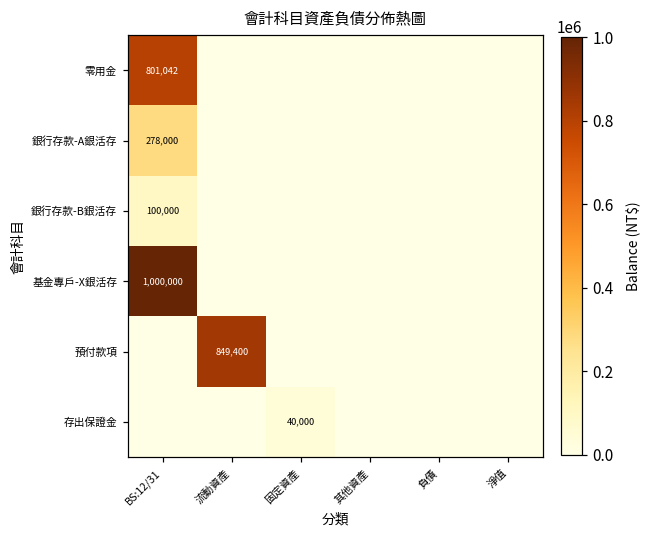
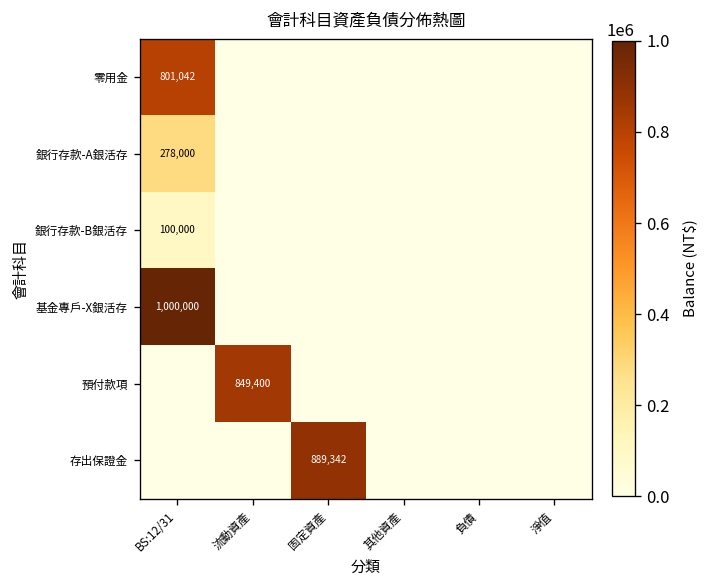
存出保證金, 固定資產: 40,000 -> 889,342
